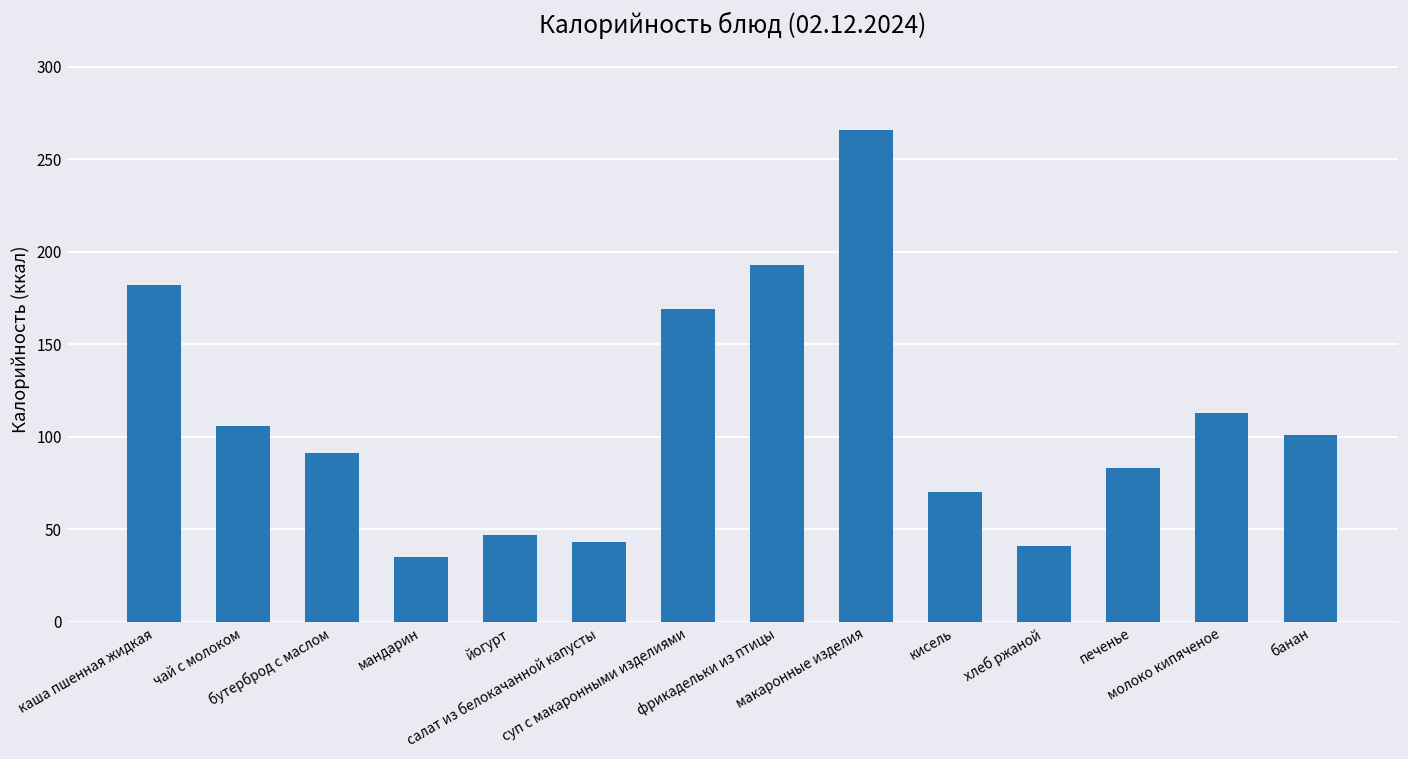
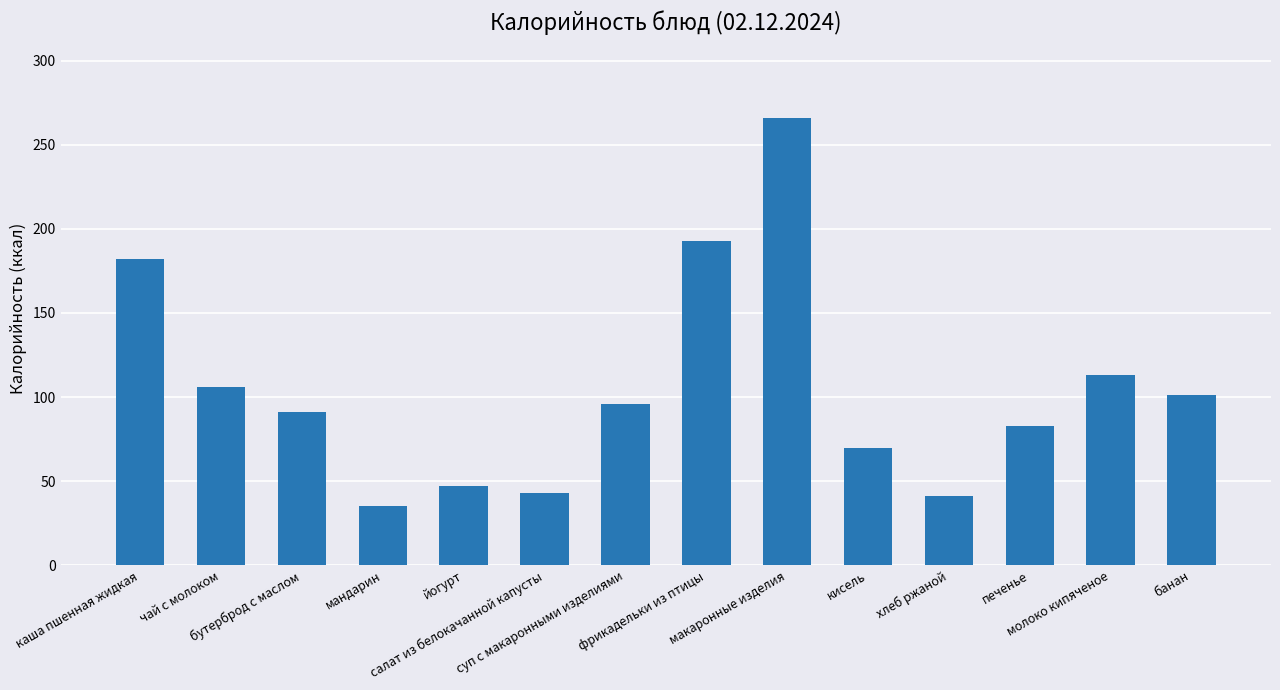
суп с макаронными изделиями: 169 -> 96
